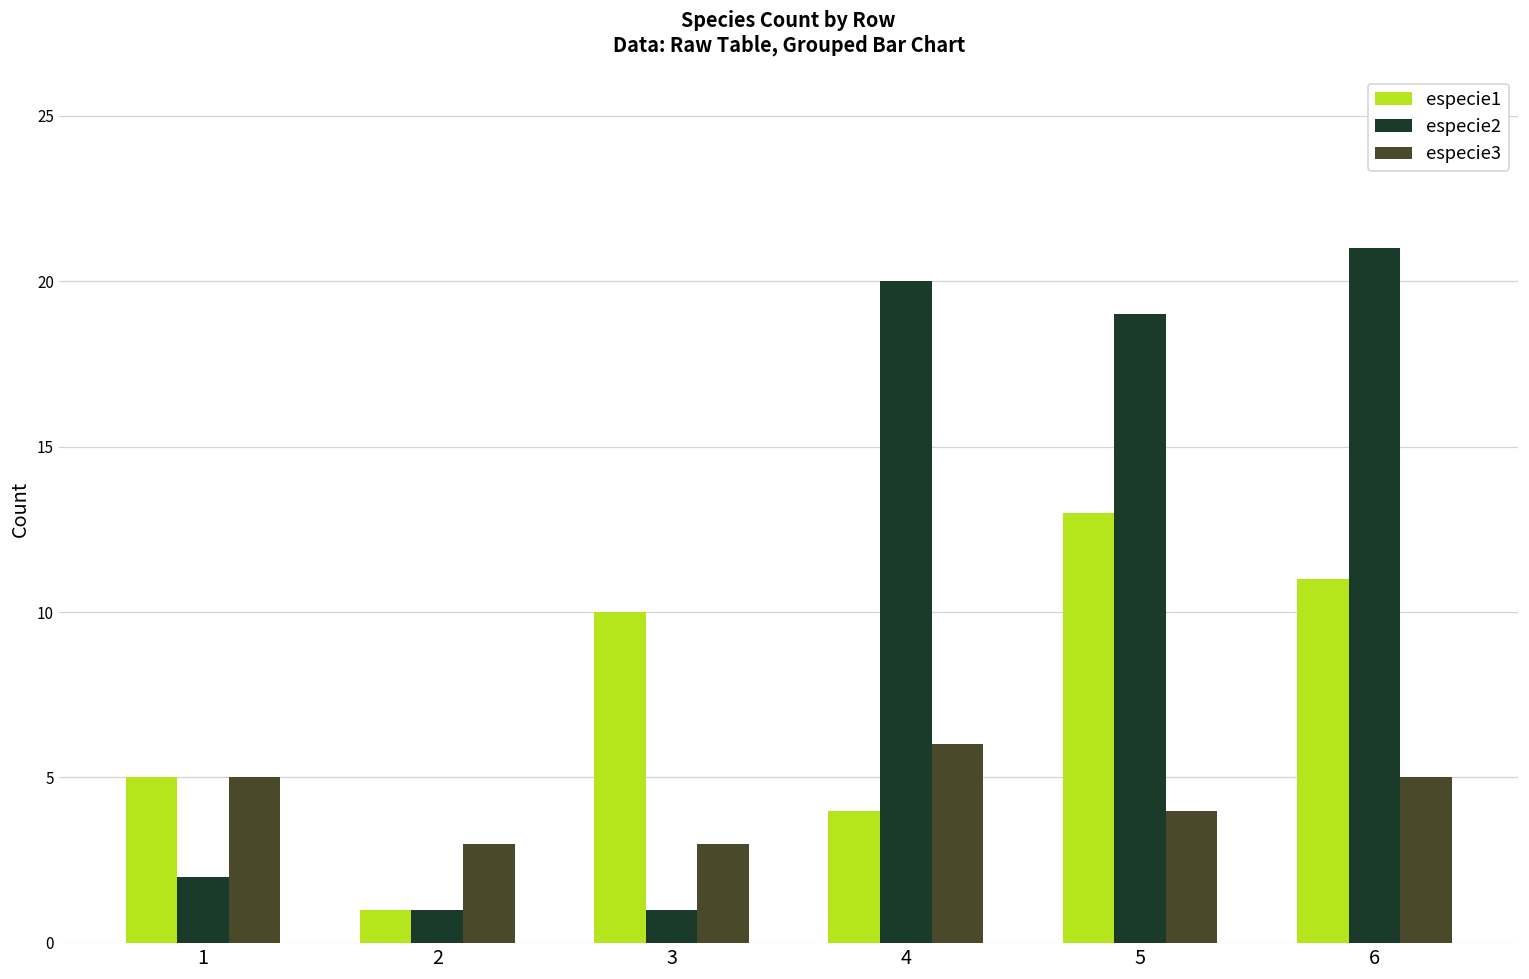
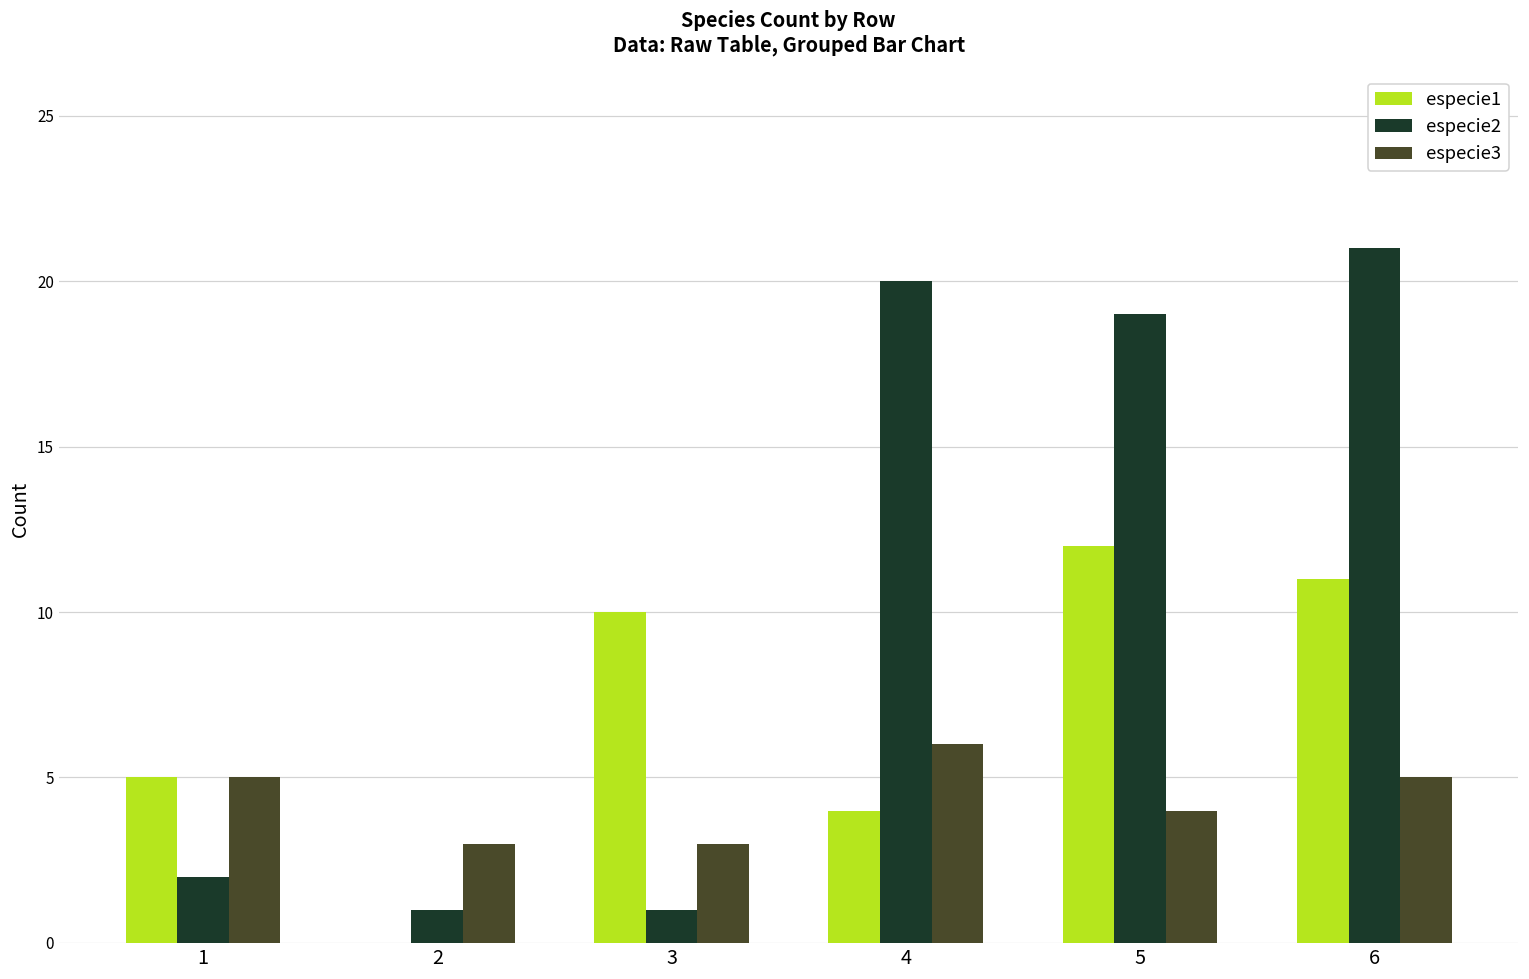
especie1, 2: 1 -> 0
especie1, 5: 13 -> 12
